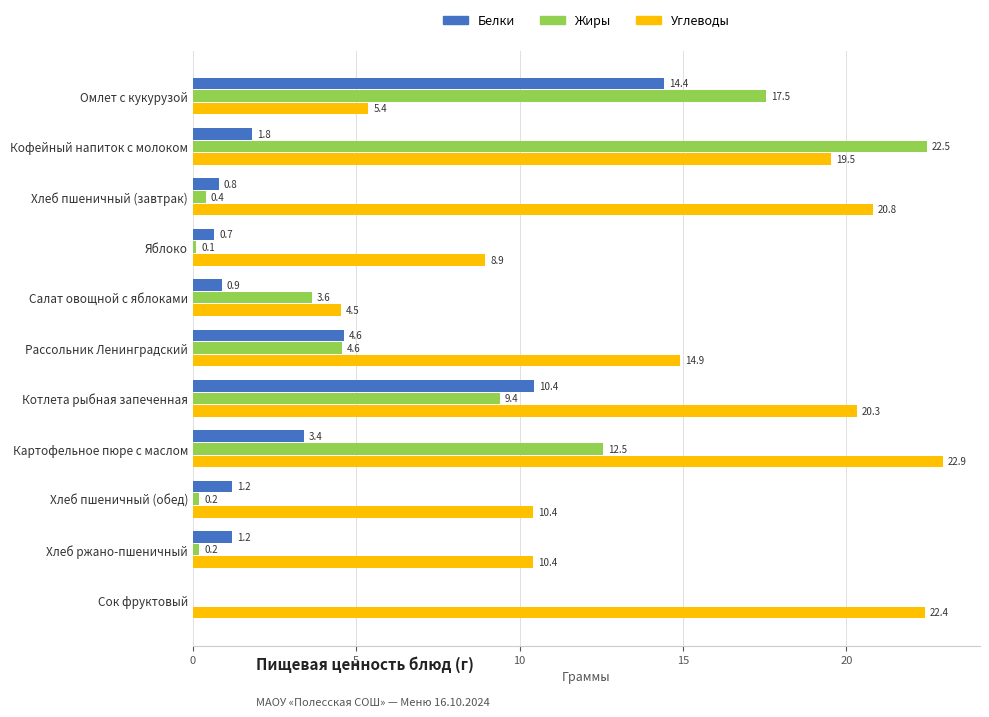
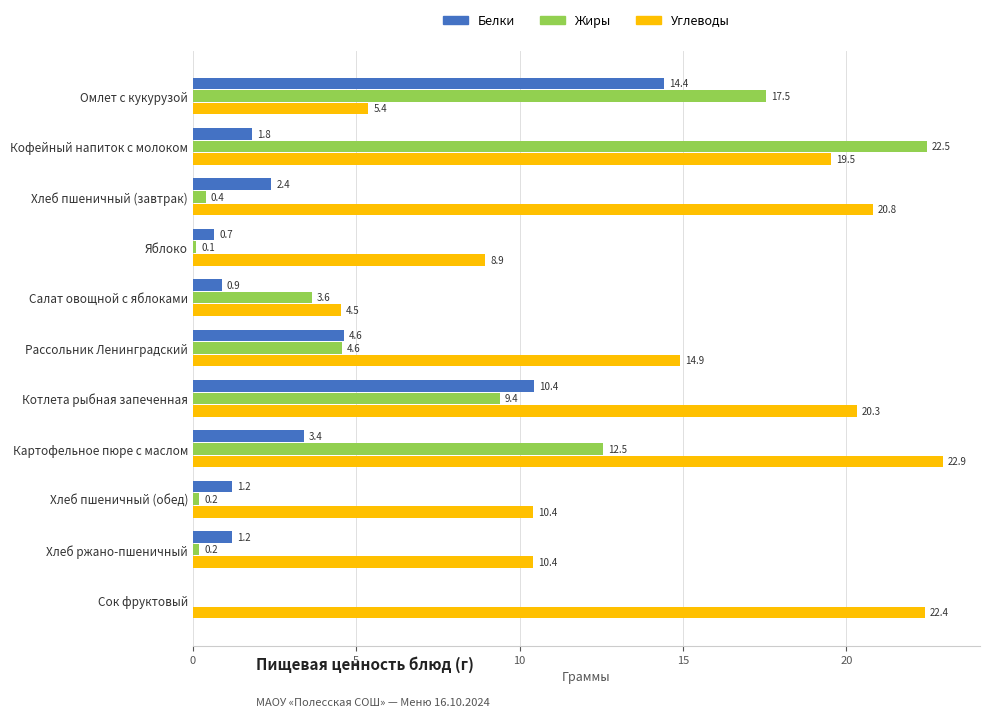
Белки, Хлеб пшеничный (завтрак): 0.8 -> 2.4
